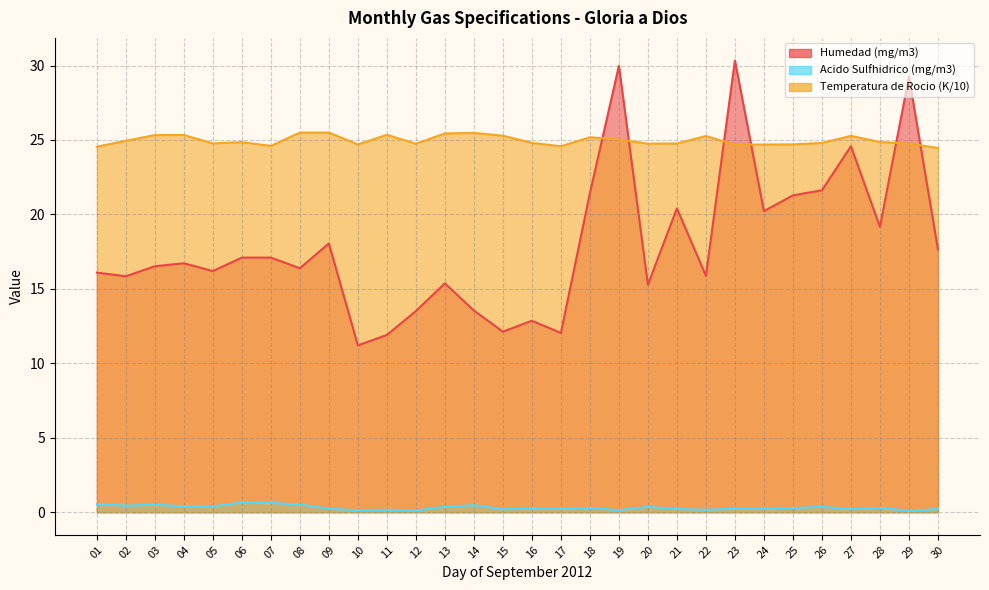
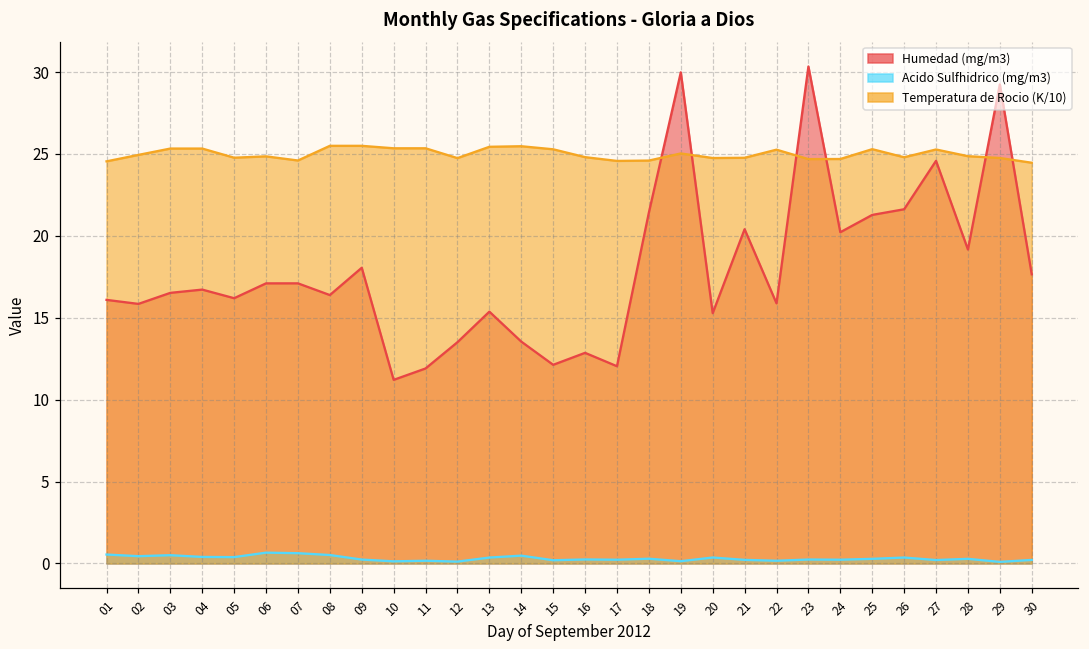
Temperatura de Rocio (K/10), 10: 24.7 -> 25.3
Temperatura de Rocio (K/10), 18: 25.2 -> 24.6
Temperatura de Rocio (K/10), 25: 24.7 -> 25.3
